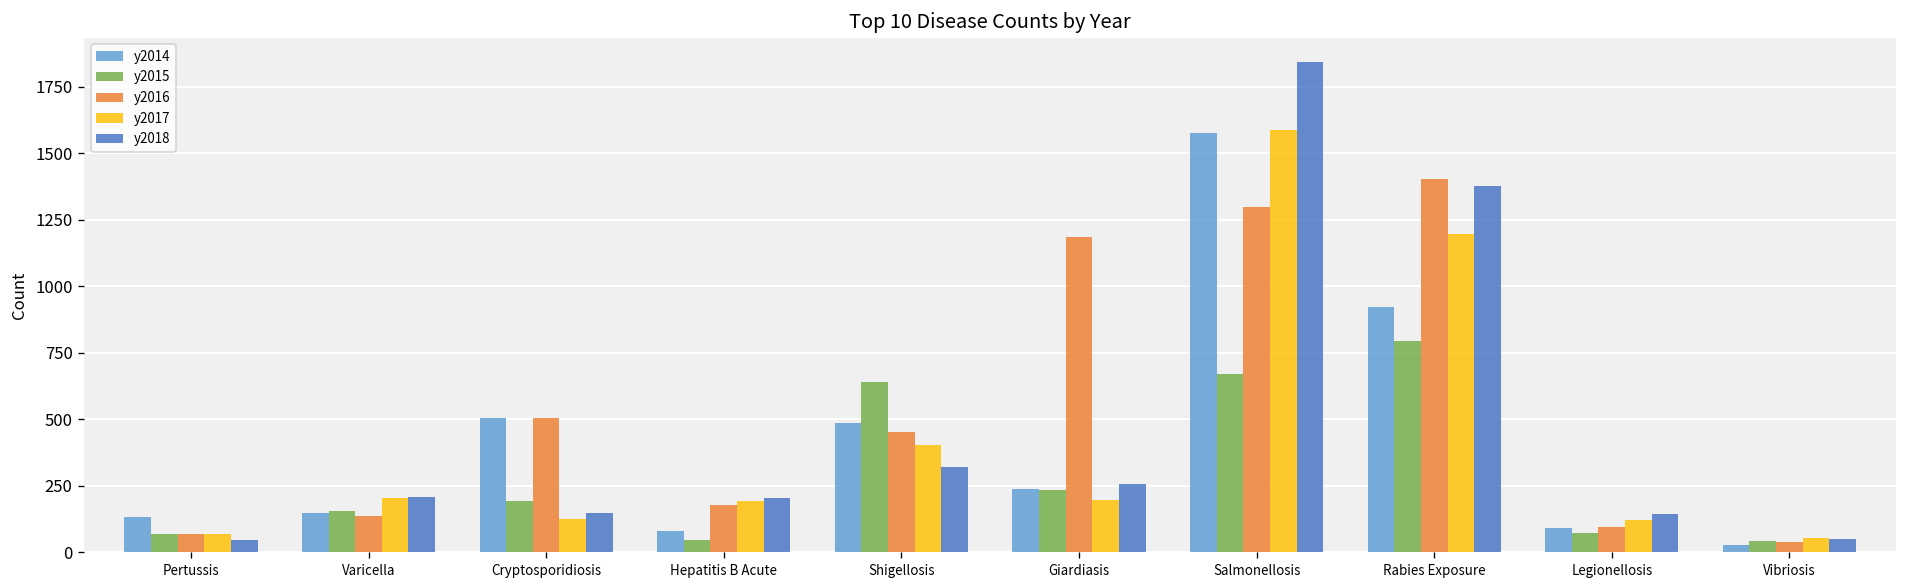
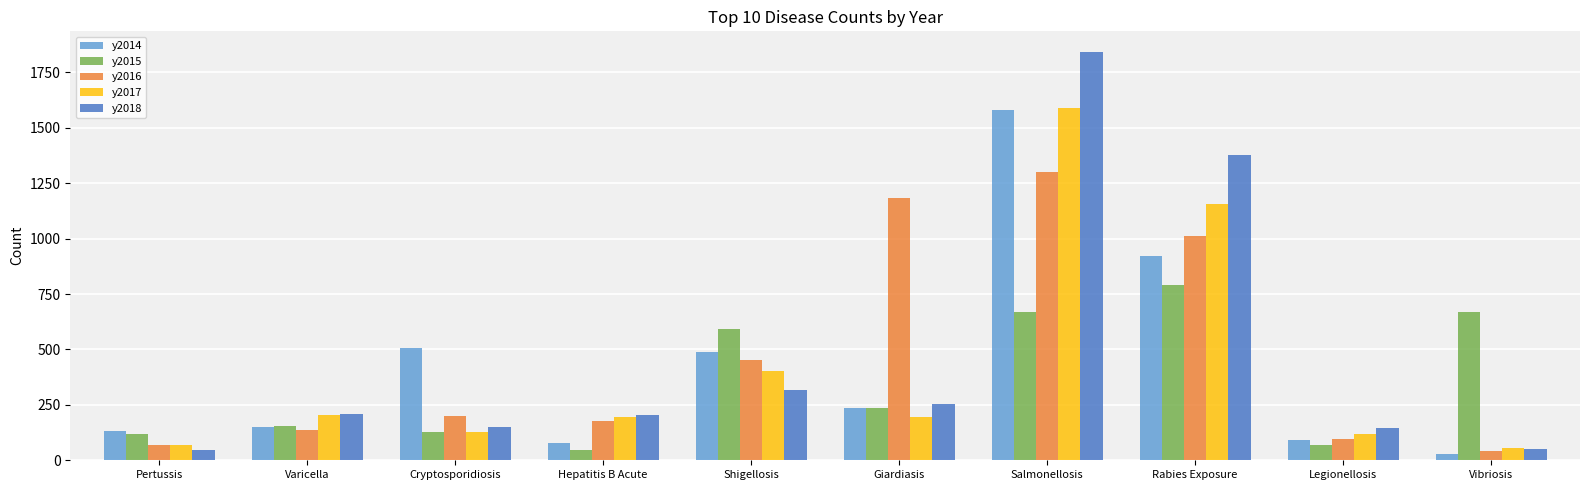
y2015, Pertussis: 70 -> 120
y2015, Cryptosporidiosis: 190 -> 130
y2016, Cryptosporidiosis: 510 -> 200
y2015, Shigellosis: 640 -> 590
y2016, Rabies Exposure: 1400 -> 1010
y2017, Rabies Exposure: 1200 -> 1160
y2015, Vibriosis: 40 -> 670
